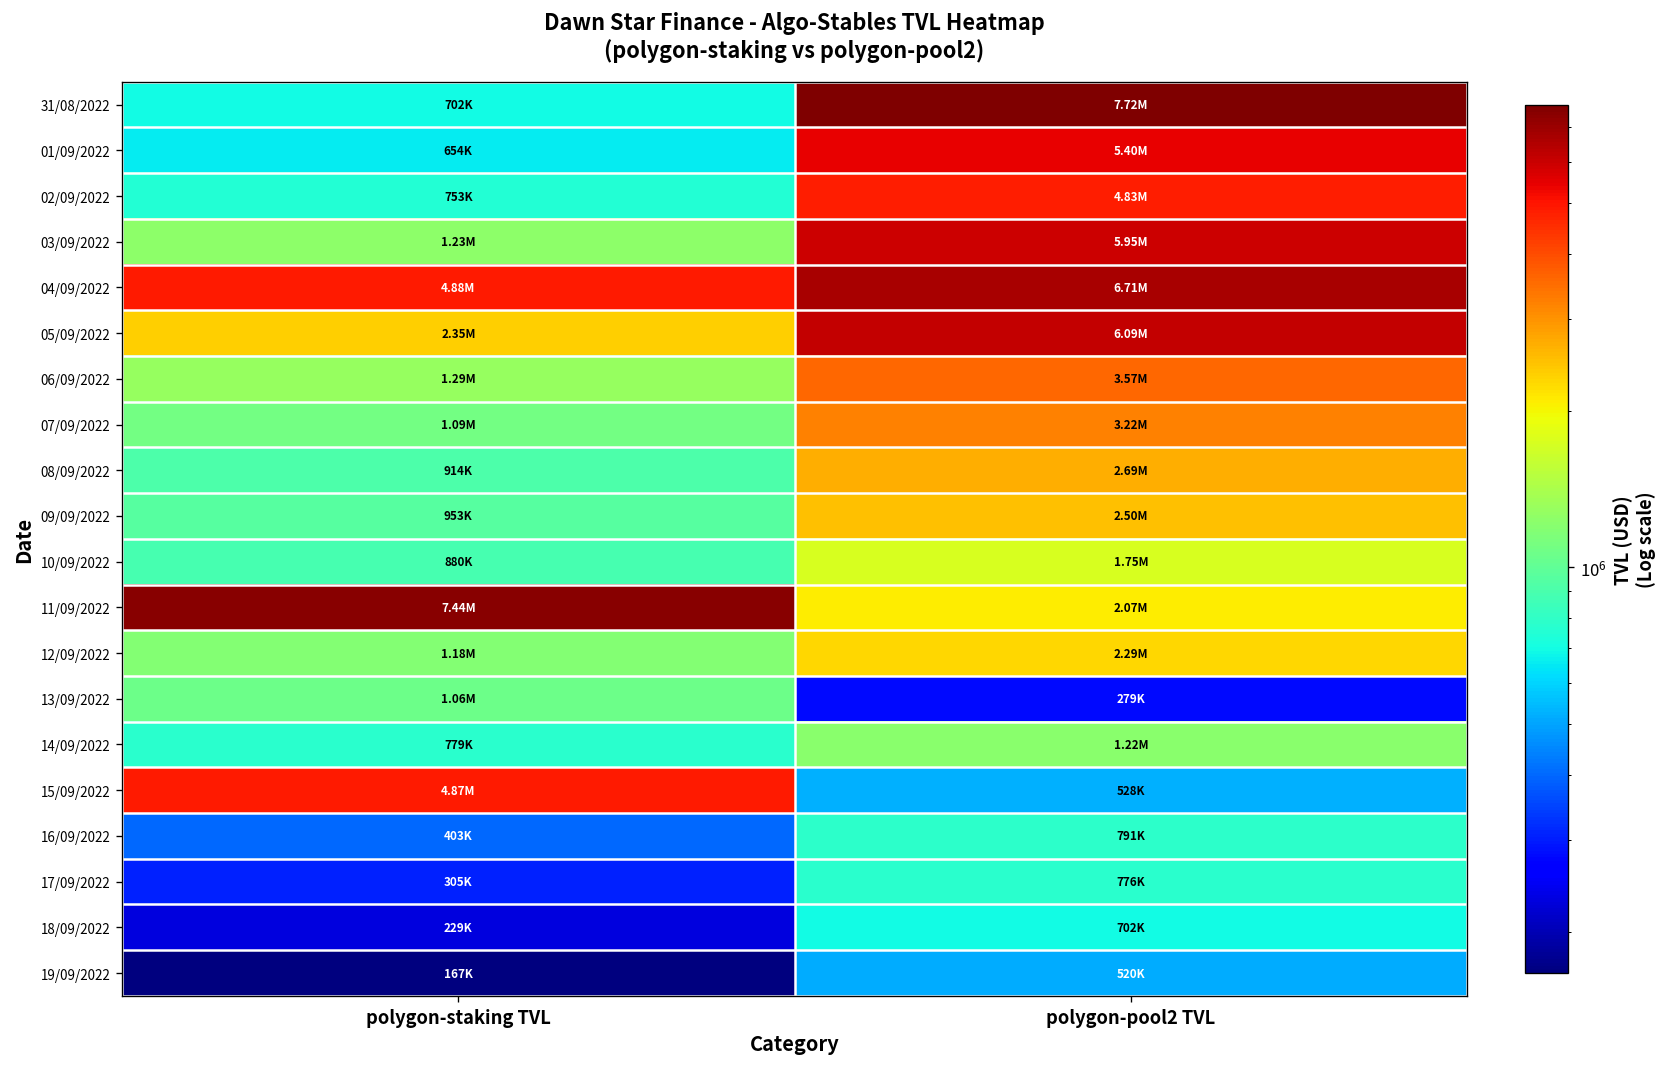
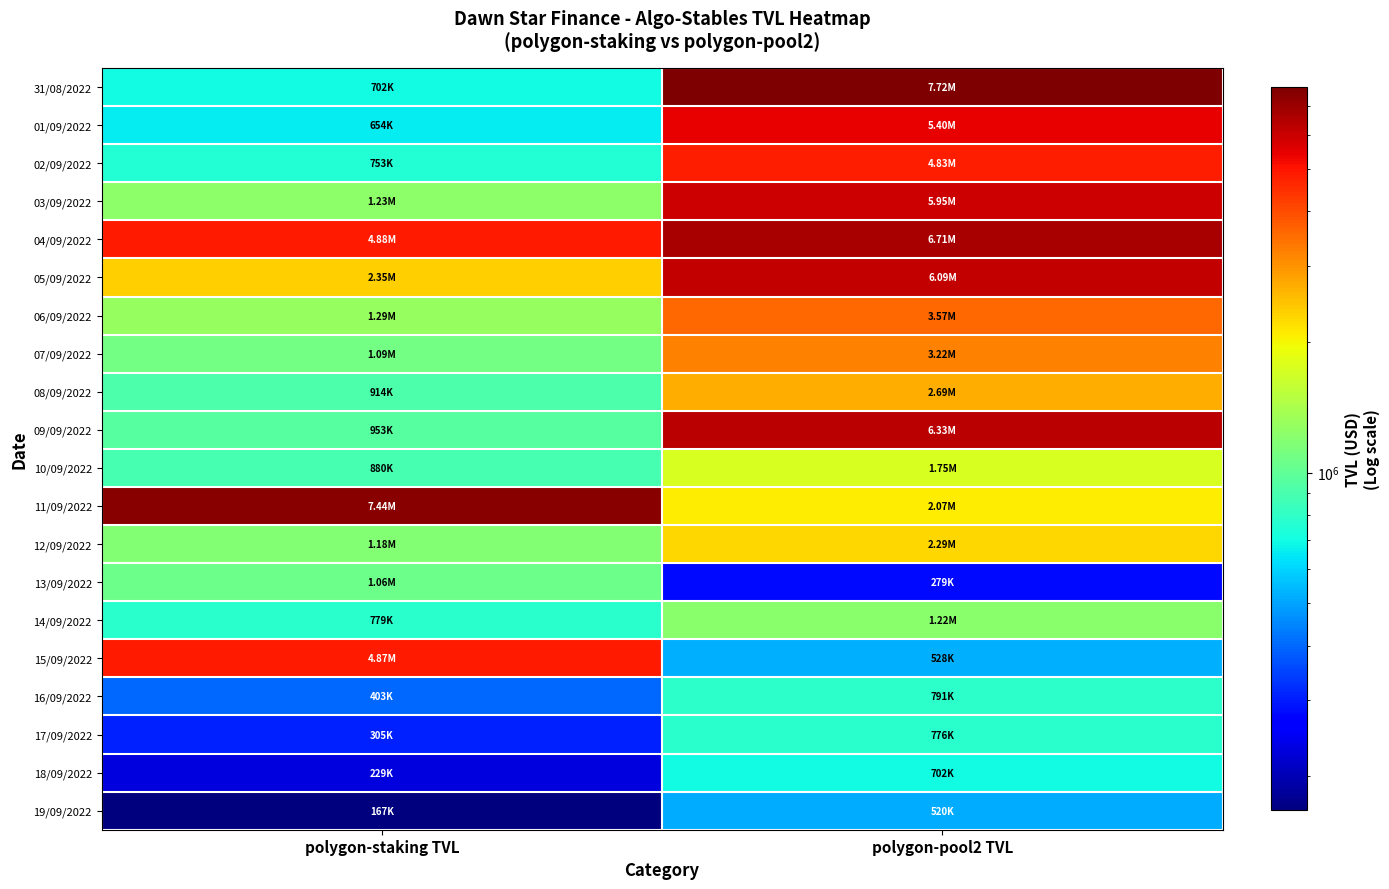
09/09/2022, polygon-pool2 TVL: 2.50M -> 6.33M
